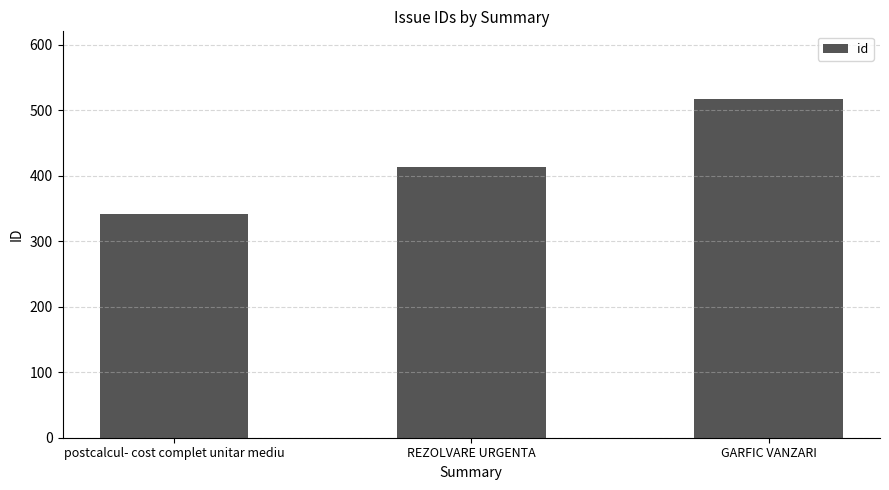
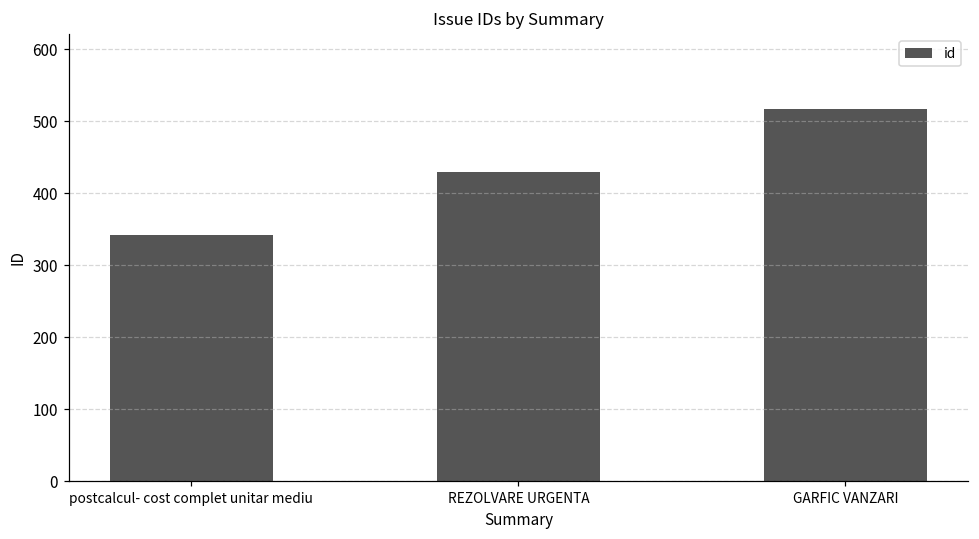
REZOLVARE URGENTA: 410 -> 430
